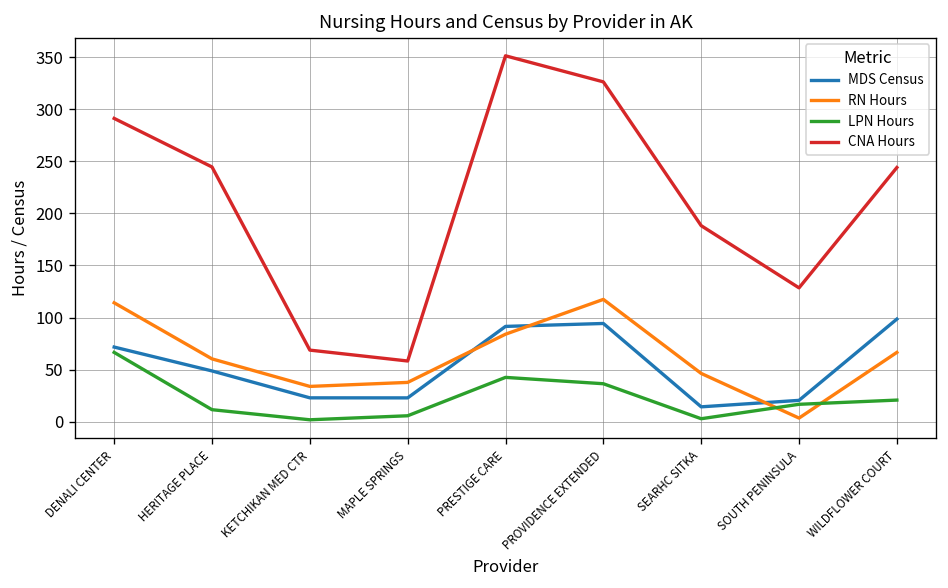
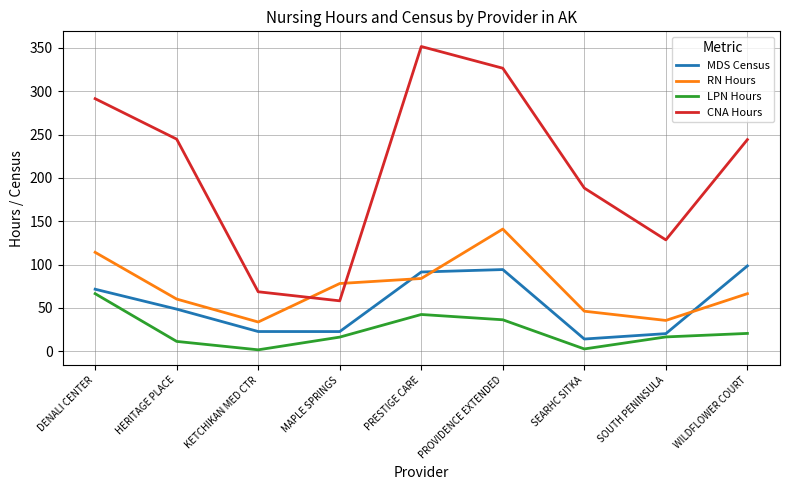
RN Hours, MAPLE SPRINGS: 40 -> 80
LPN Hours, MAPLE SPRINGS: 10 -> 20
RN Hours, PROVIDENCE EXTENDED: 120 -> 140
RN Hours, SOUTH PENINSULA: 0 -> 40
